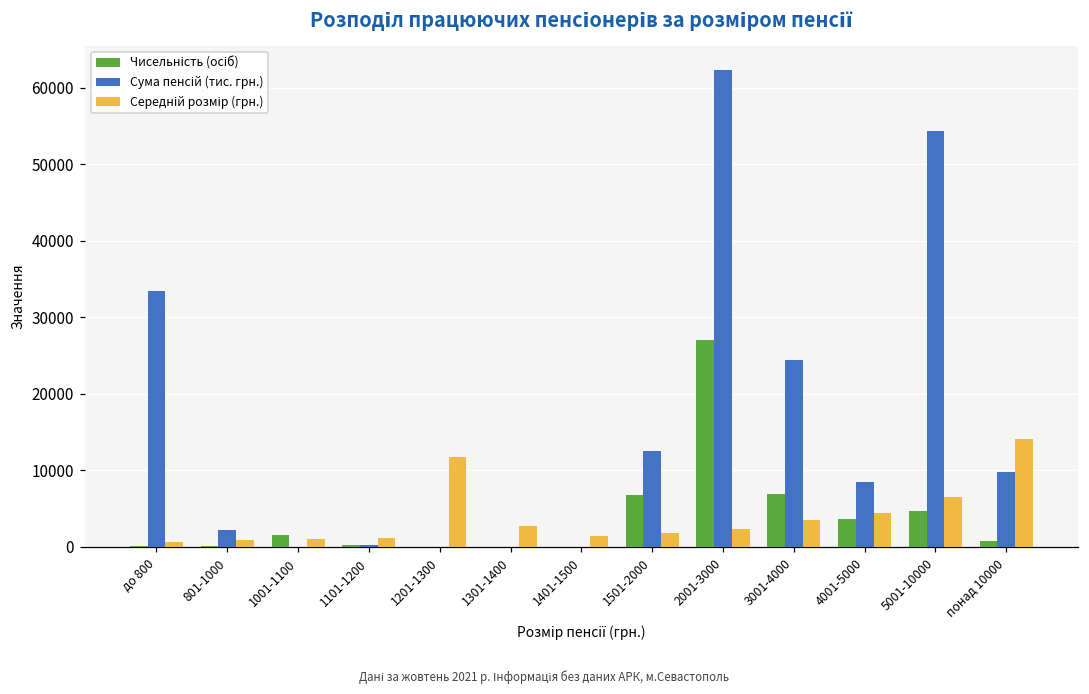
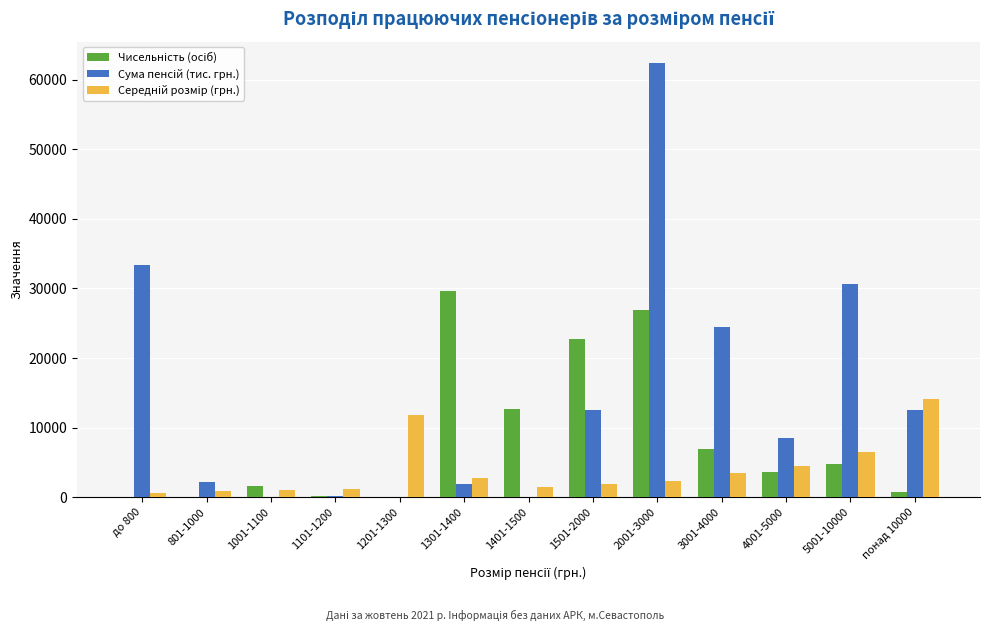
Чисельність (осіб), 1301-1400: 0 -> 30000
Сума пенсій (тис. грн.), 1301-1400: 0 -> 2000
Чисельність (осіб), 1401-1500: 0 -> 13000
Чисельність (осіб), 1501-2000: 7000 -> 23000
Сума пенсій (тис. грн.), 5001-10000: 54000 -> 31000
Сума пенсій (тис. грн.), понад 10000: 10000 -> 12000
